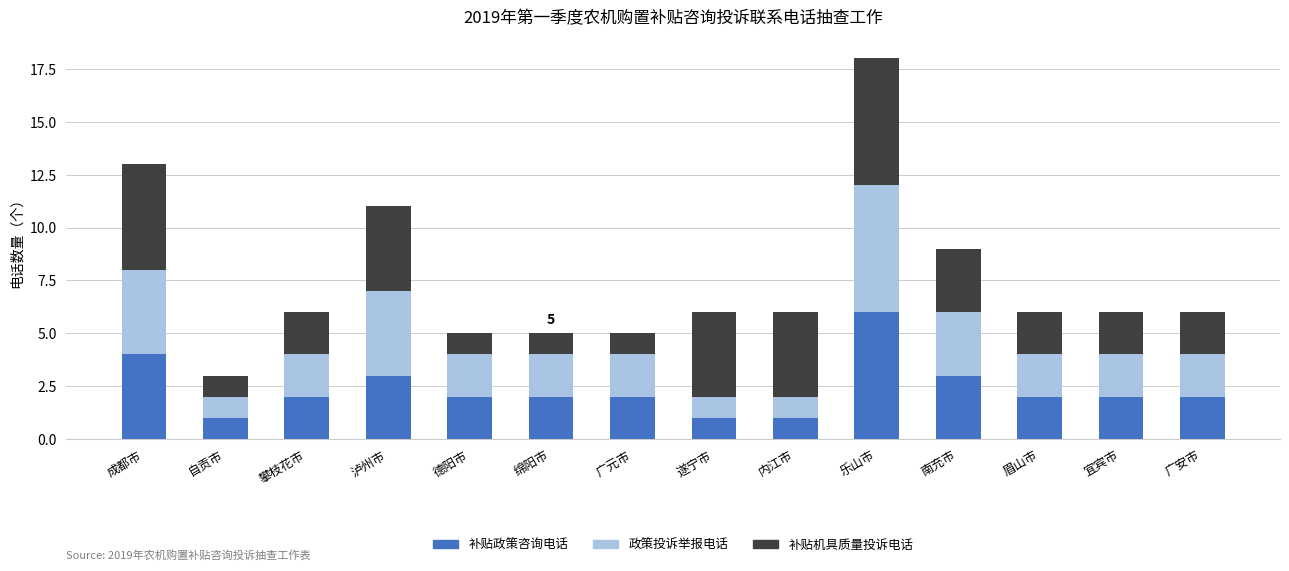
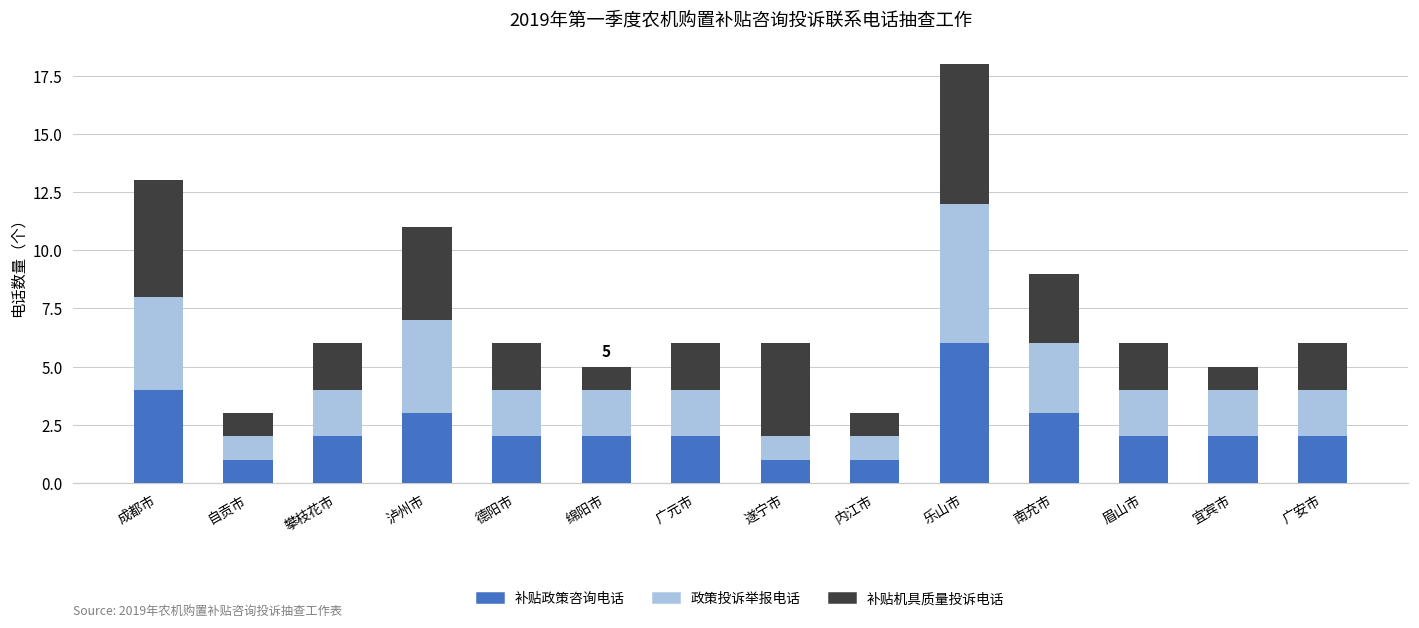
补贴机具质量投诉电话, 德阳市: 1 -> 2
补贴机具质量投诉电话, 广元市: 1 -> 2
补贴机具质量投诉电话, 内江市: 4 -> 1
补贴机具质量投诉电话, 宜宾市: 2 -> 1
